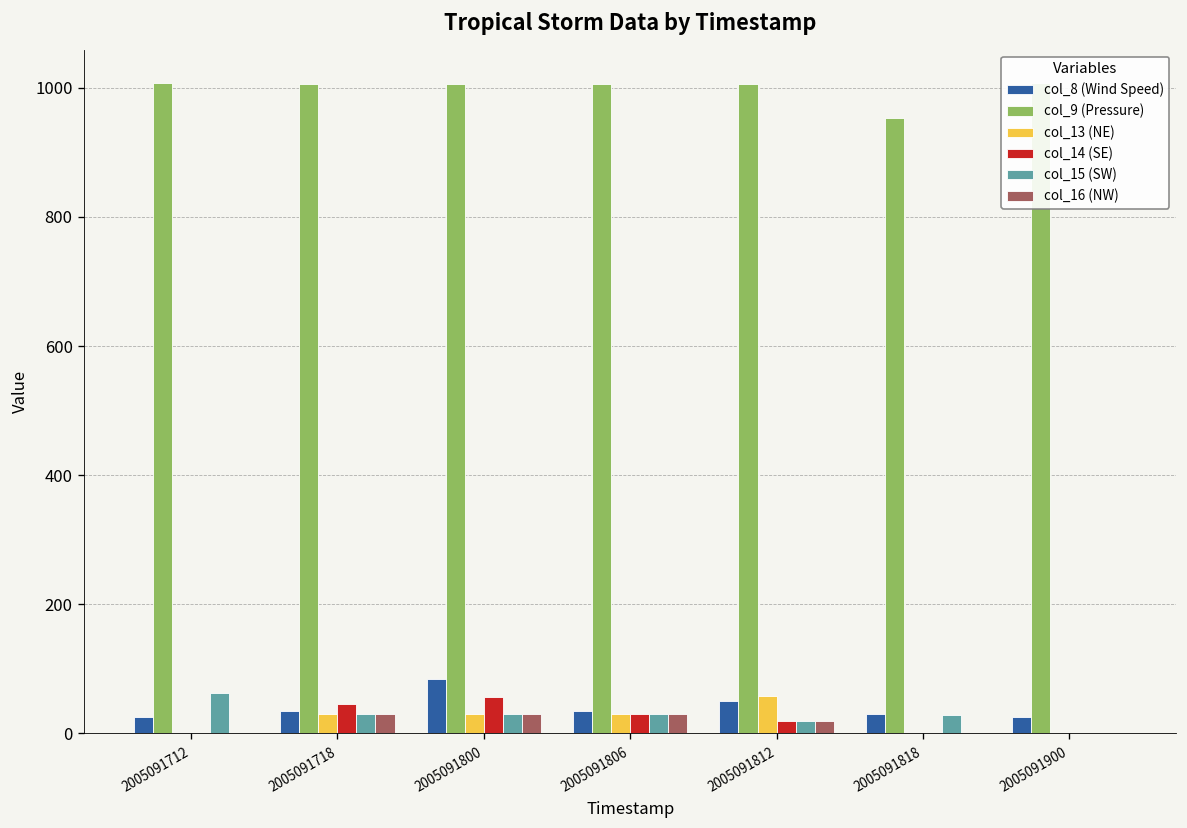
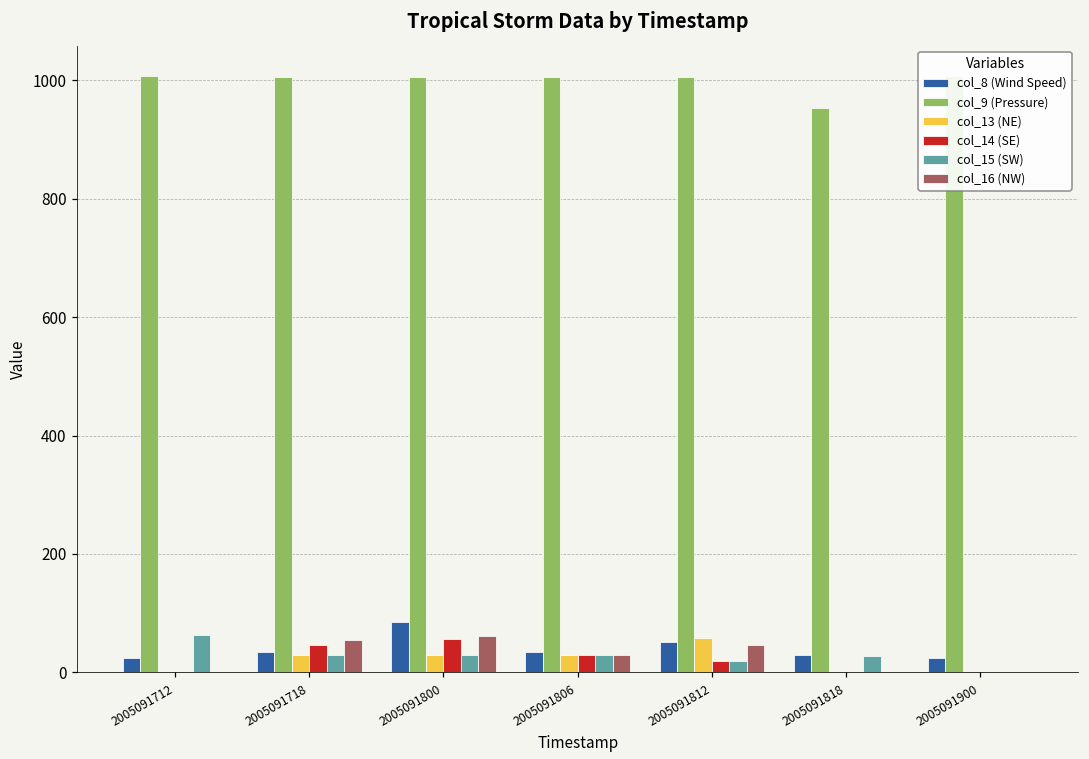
col_16 (NW), 2005091718: 30 -> 50
col_16 (NW), 2005091800: 30 -> 60
col_16 (NW), 2005091812: 20 -> 50
